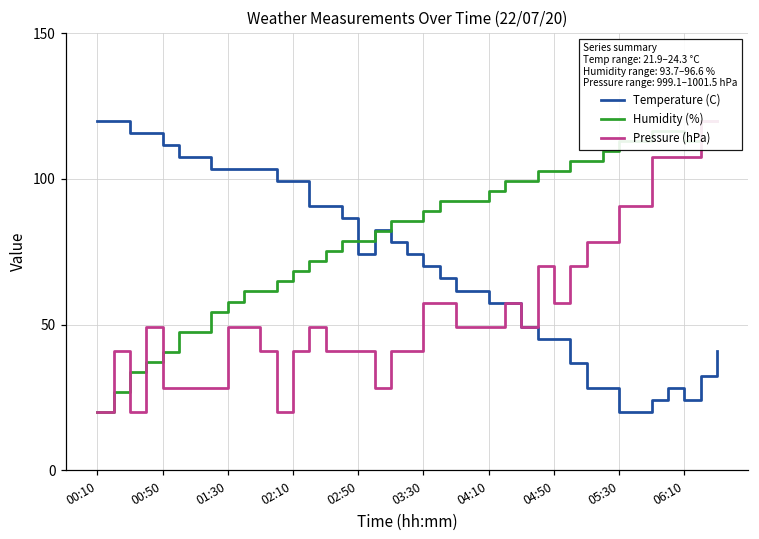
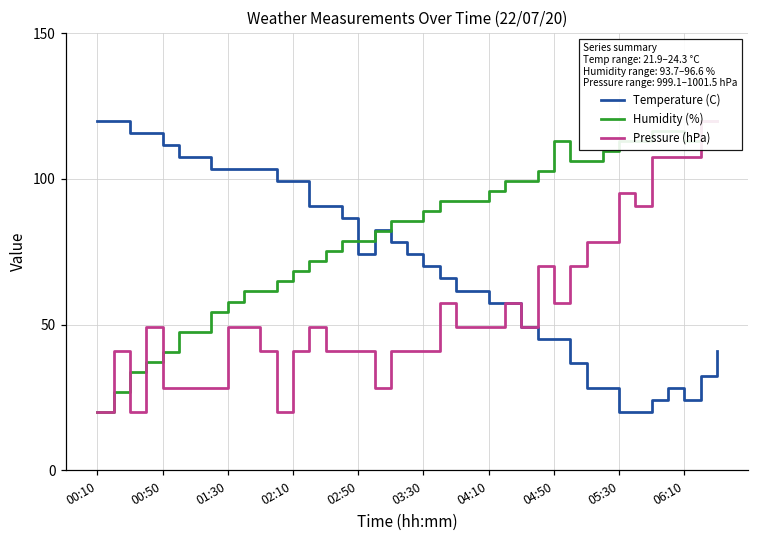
Pressure (hPa), 03:30: 57 -> 41
Humidity (%), 04:50: 103 -> 113
Pressure (hPa), 05:30: 91 -> 95
